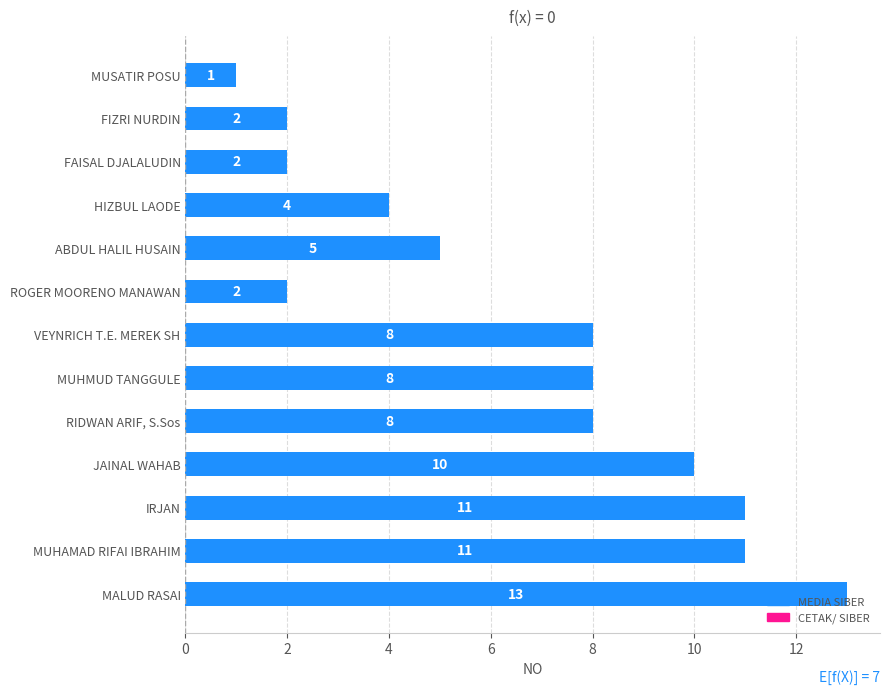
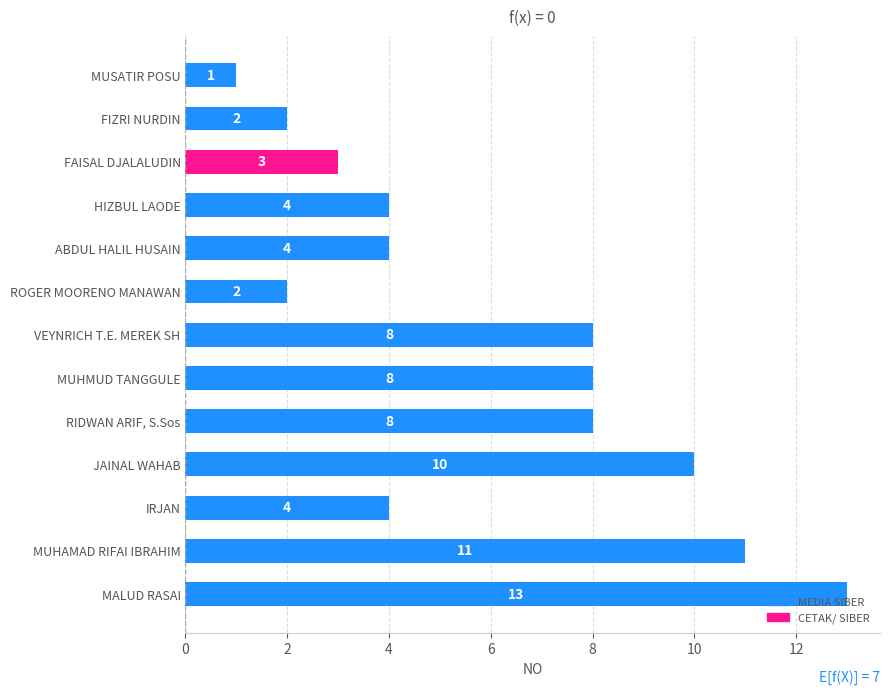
FAISAL DJALALUDIN: 2 -> 3
ABDUL HALIL HUSAIN: 5 -> 4
IRJAN: 11 -> 4
